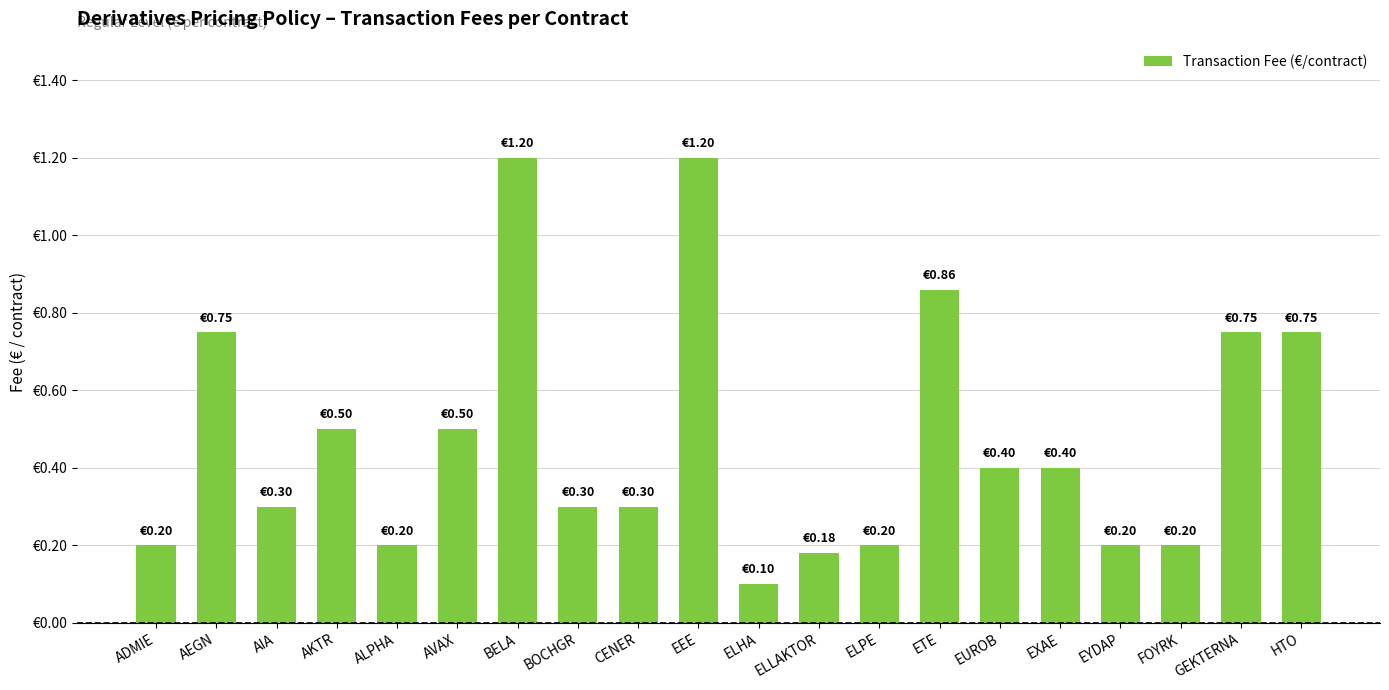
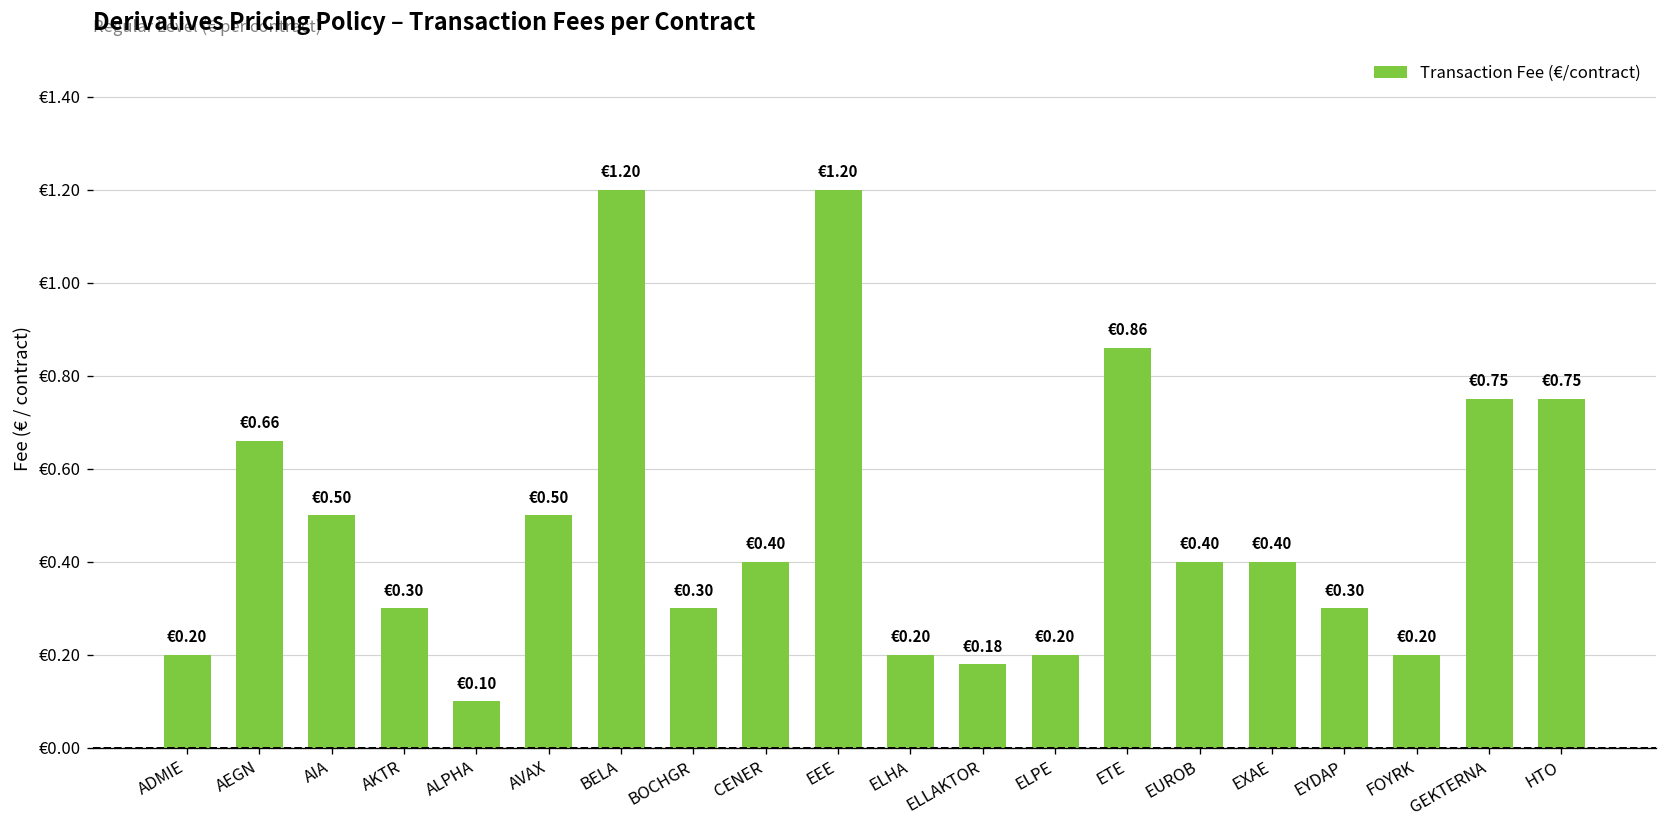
AEGN: €0.75 -> €0.66
AIA: €0.30 -> €0.50
AKTR: €0.50 -> €0.30
ALPHA: €0.20 -> €0.10
CENER: €0.30 -> €0.40
ELHA: €0.10 -> €0.20
EYDAP: €0.20 -> €0.30
